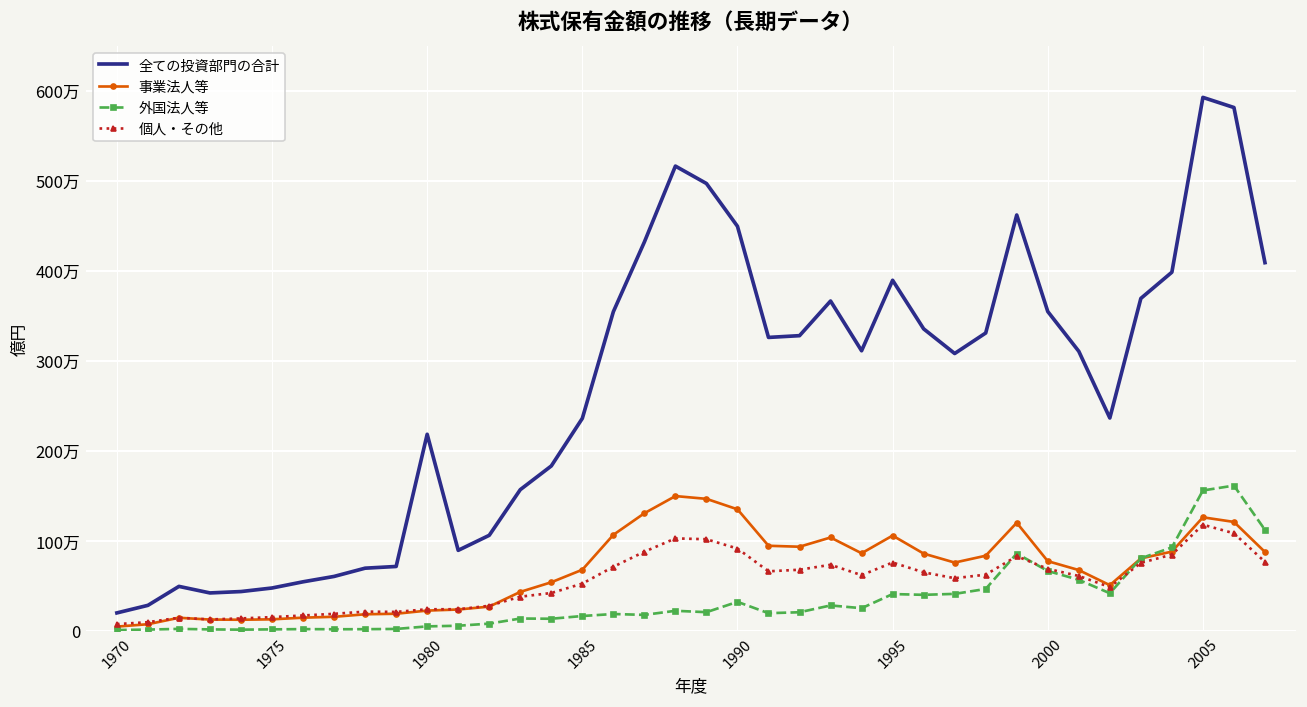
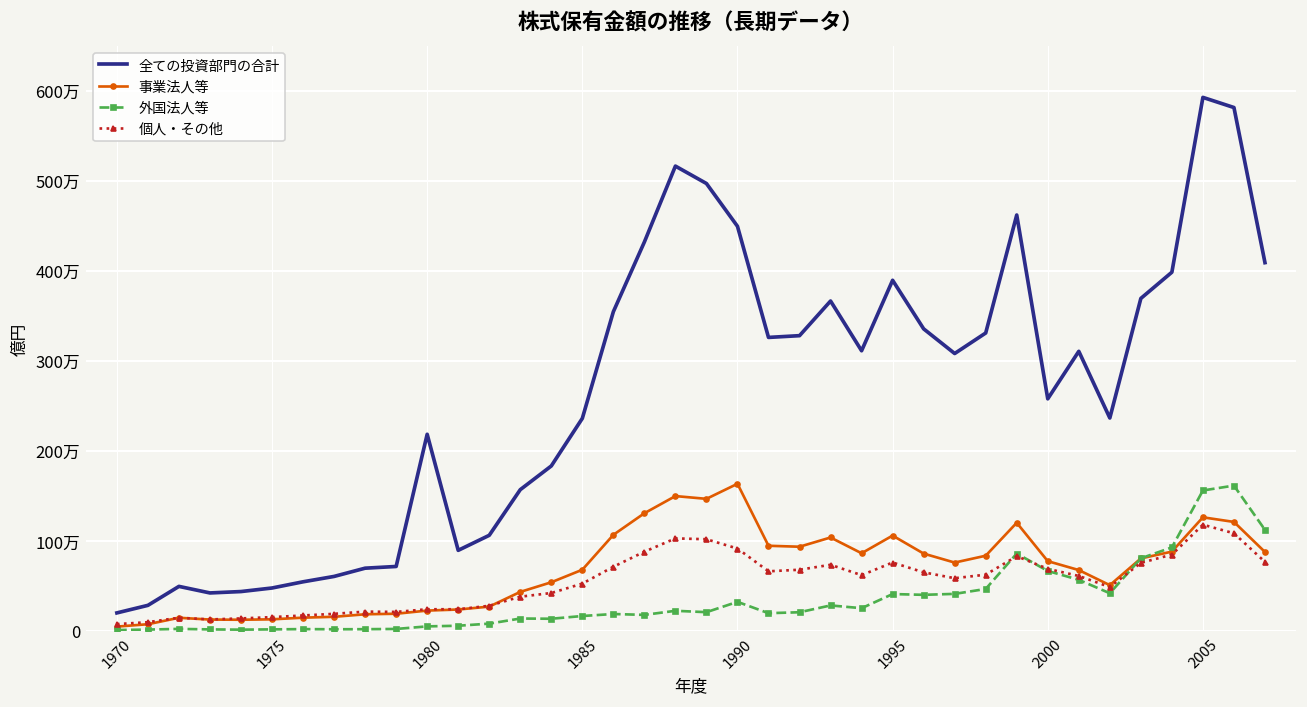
事業法人等, 1990: 140万 -> 160万
全ての投資部門の合計, 2000: 350万 -> 260万
